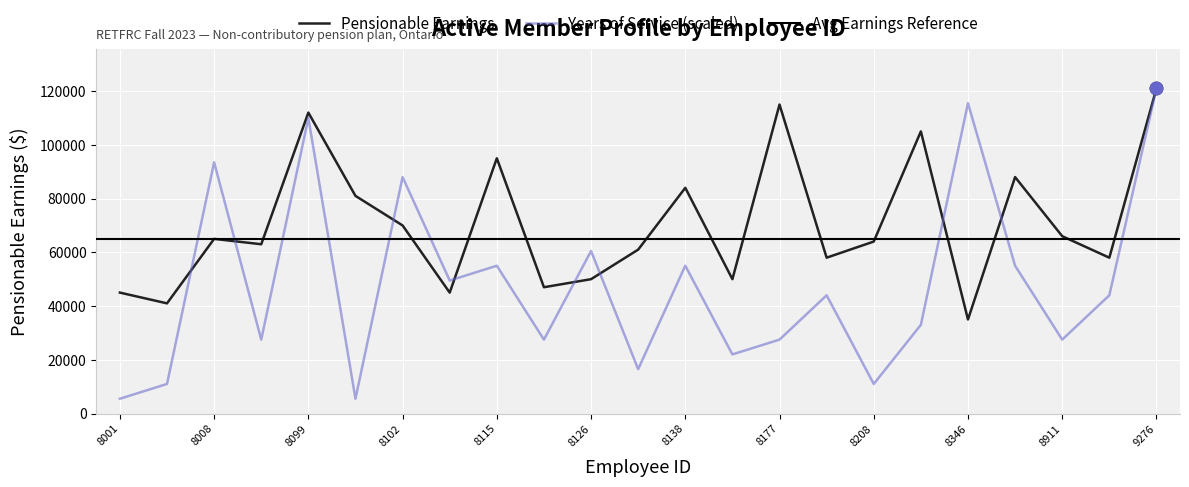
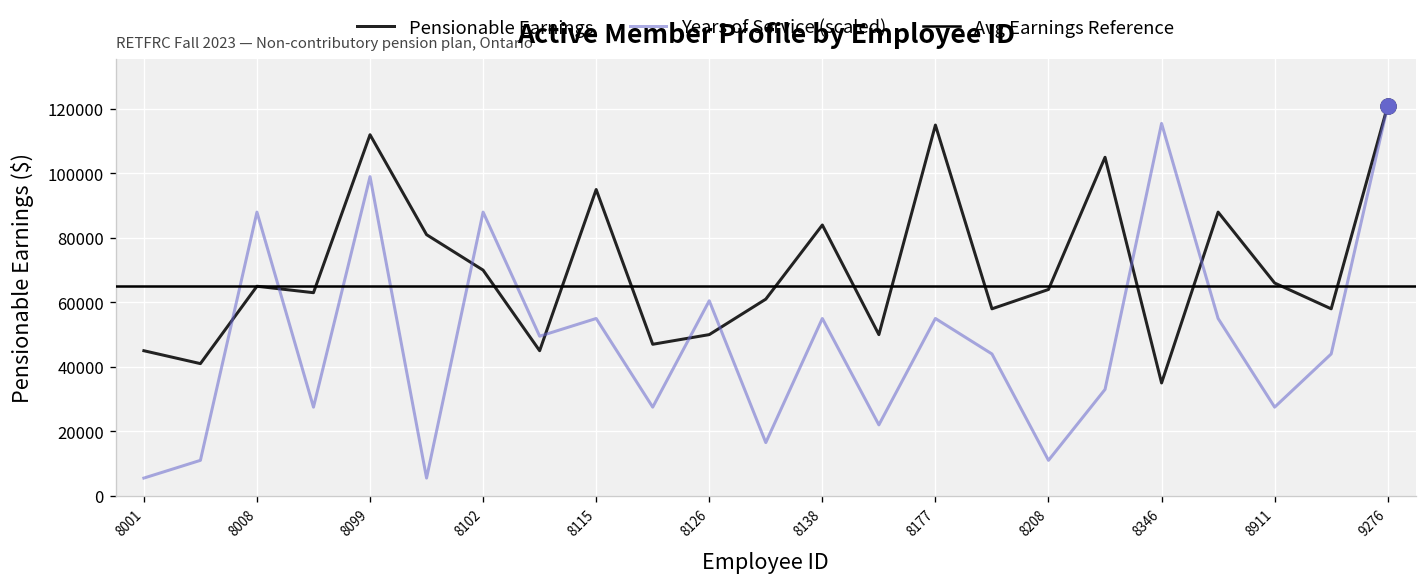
Years of Service (scaled), 8008: 94000 -> 88000
Years of Service (scaled), 8099: 110000 -> 99000
Years of Service (scaled), 8177: 28000 -> 55000
